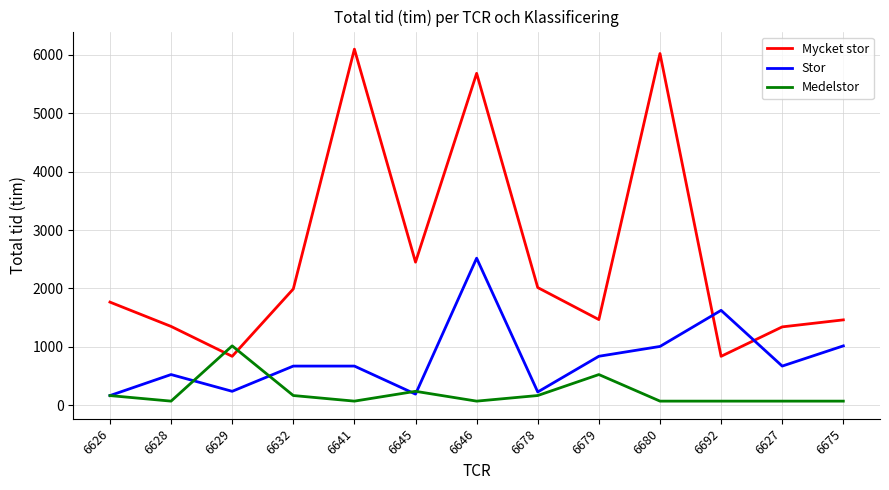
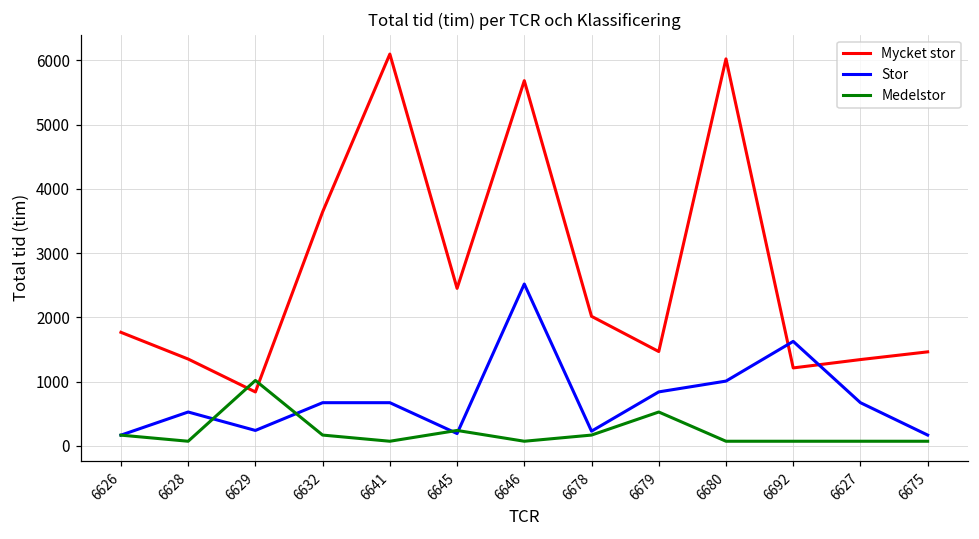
Mycket stor, 6632: 2000 -> 3600
Mycket stor, 6692: 800 -> 1200
Stor, 6675: 1000 -> 200
